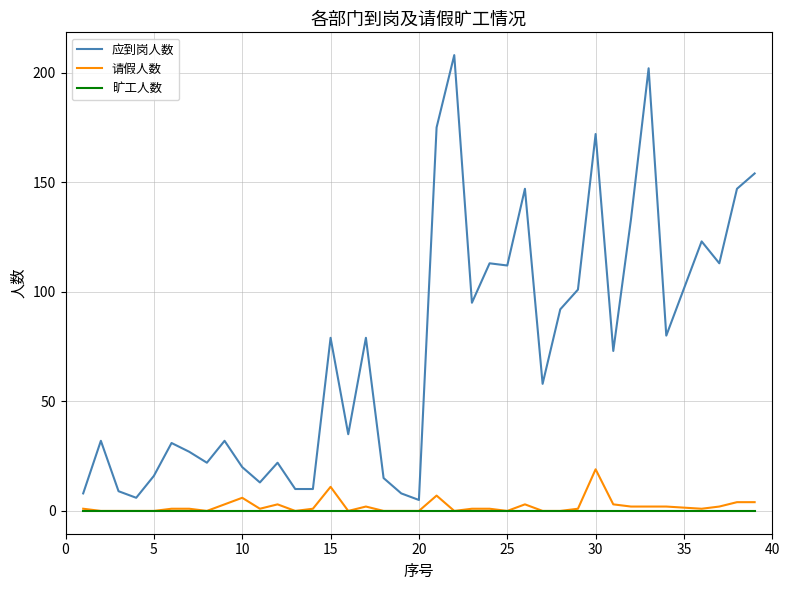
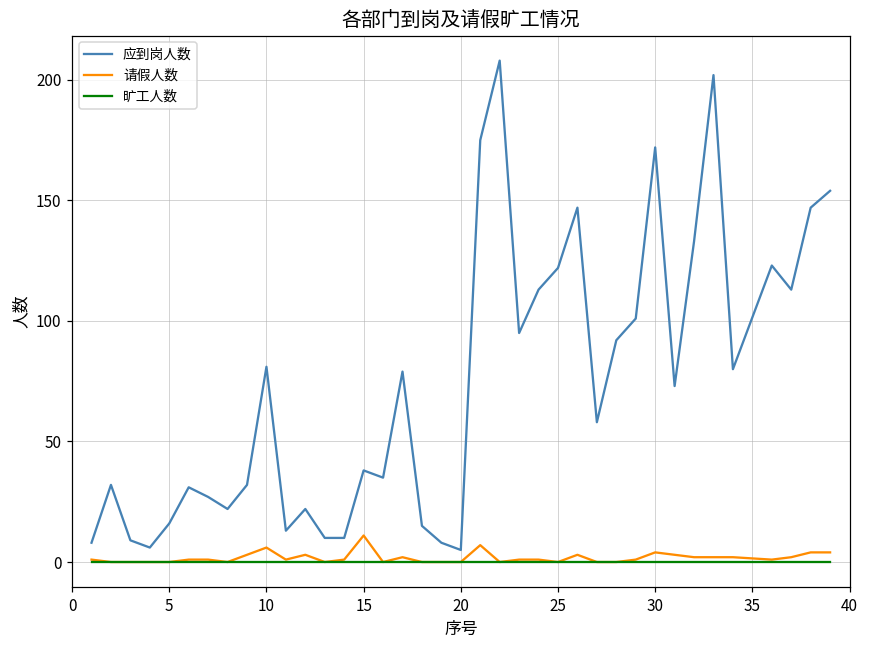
应到岗人数, 10: 20 -> 81
应到岗人数, 15: 79 -> 38
应到岗人数, 25: 112 -> 122
请假人数, 30: 19 -> 4
